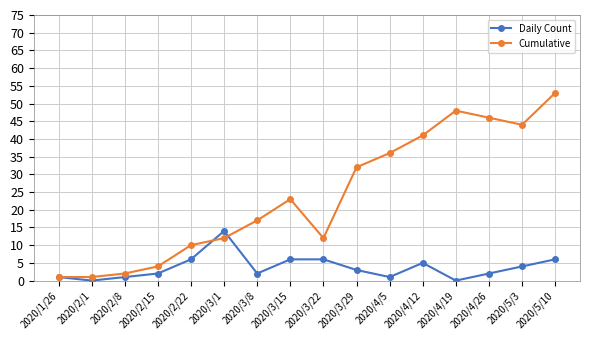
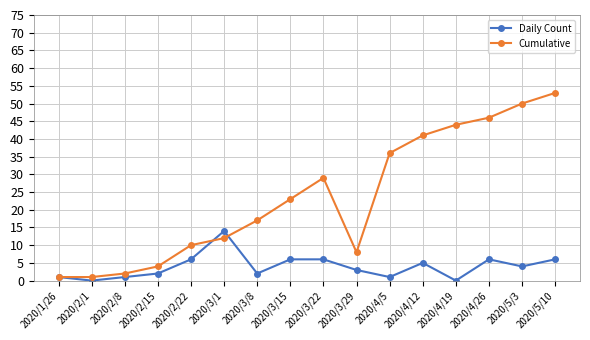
Cumulative, 2020/3/22: 12 -> 29
Cumulative, 2020/3/29: 32 -> 8
Cumulative, 2020/4/19: 48 -> 44
Daily Count, 2020/4/26: 2 -> 6
Cumulative, 2020/5/3: 44 -> 50
